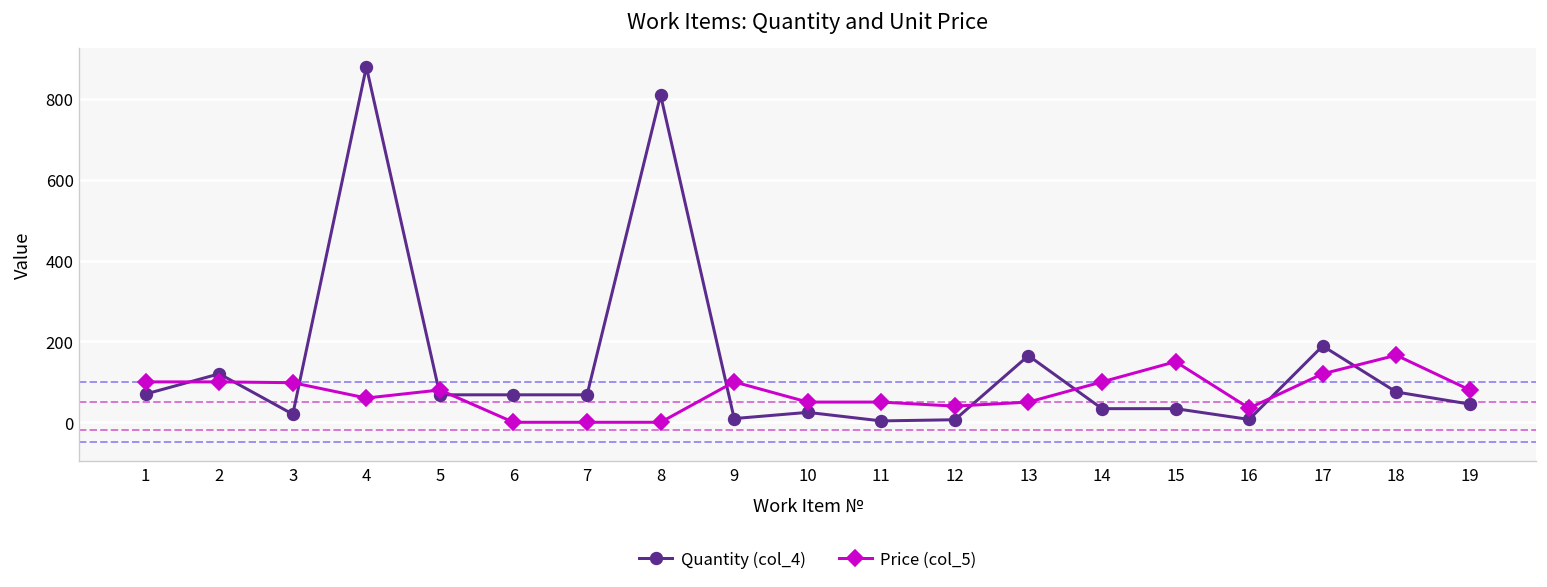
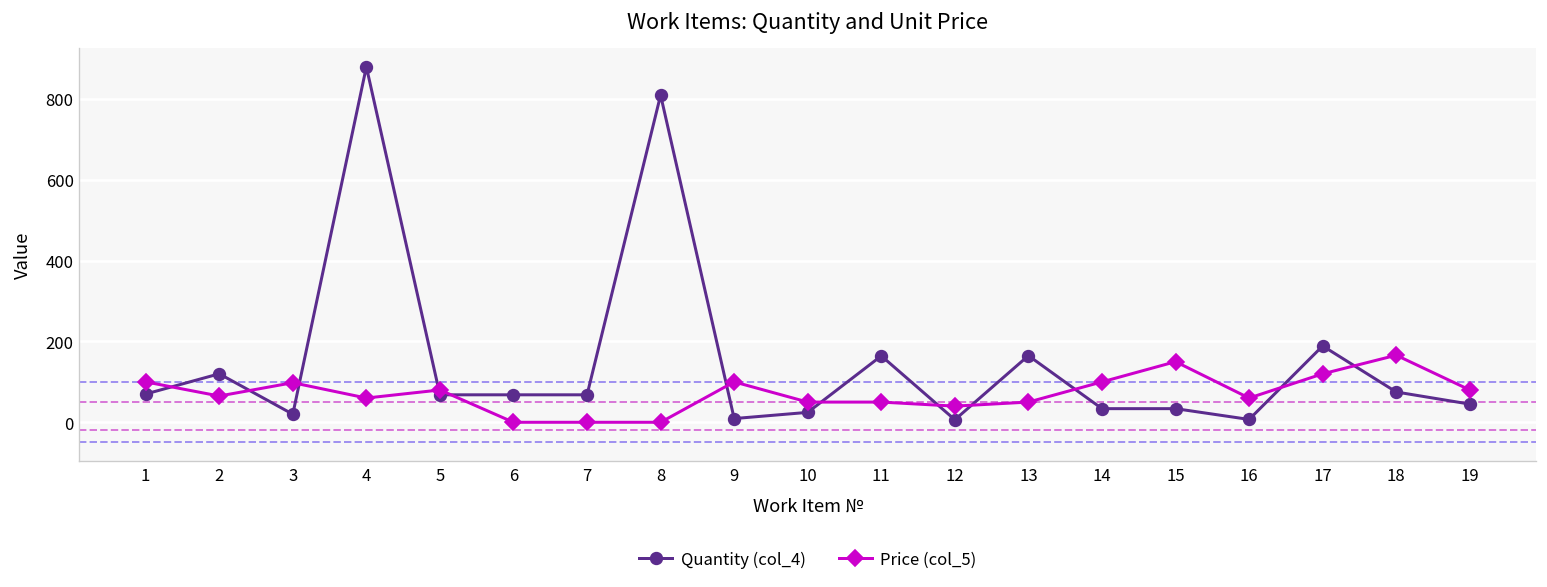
Price (col_5), 2: 100 -> 70
Quantity (col_4), 11: 0 -> 160
Price (col_5), 16: 40 -> 60
